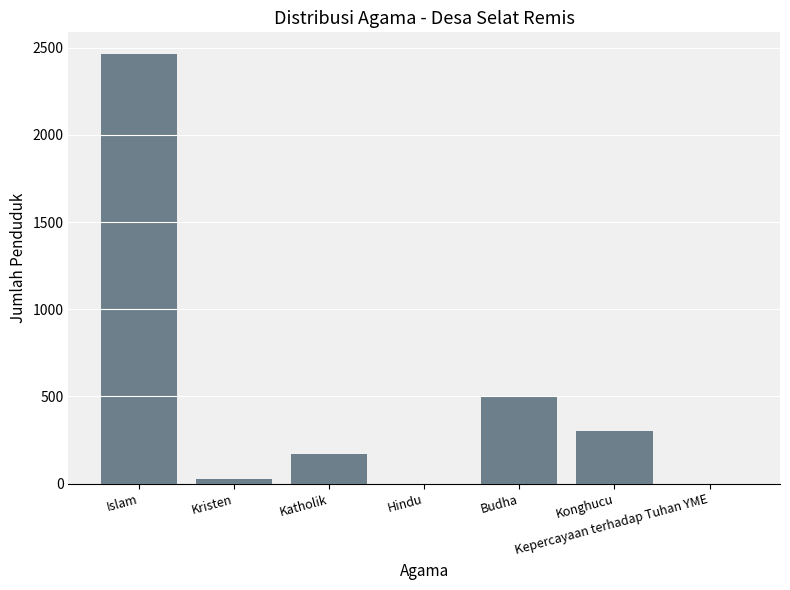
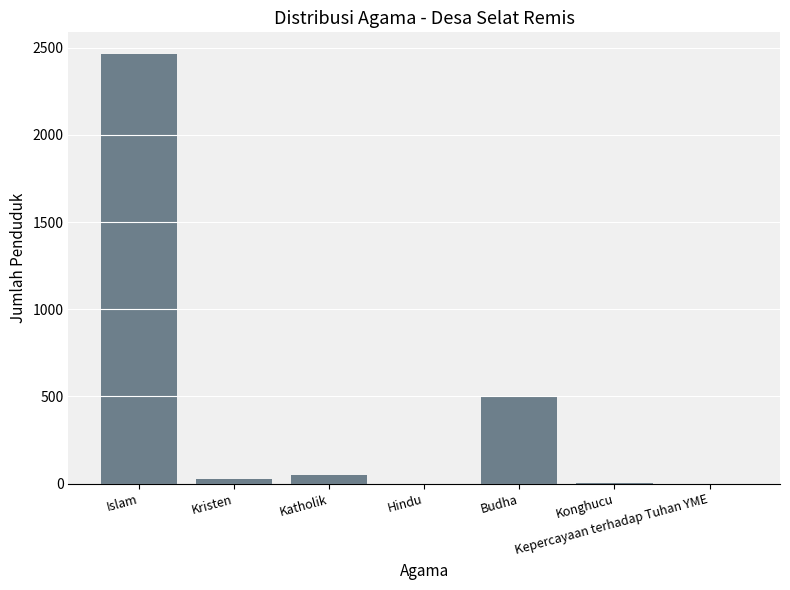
Katholik: 170 -> 50
Konghucu: 300 -> 0
